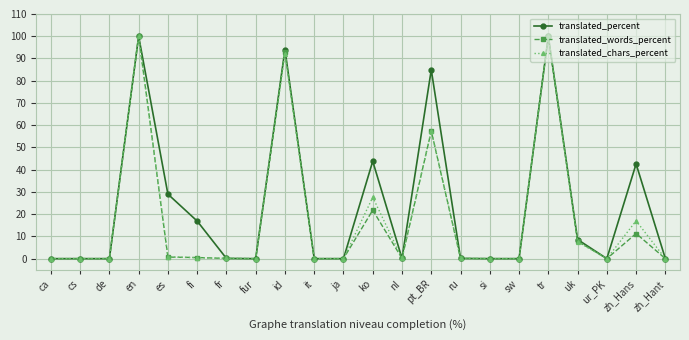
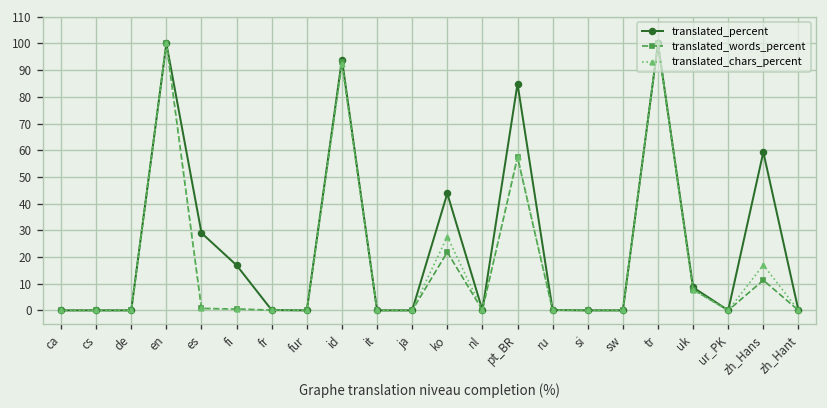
translated_percent, zh_Hans: 43 -> 59
